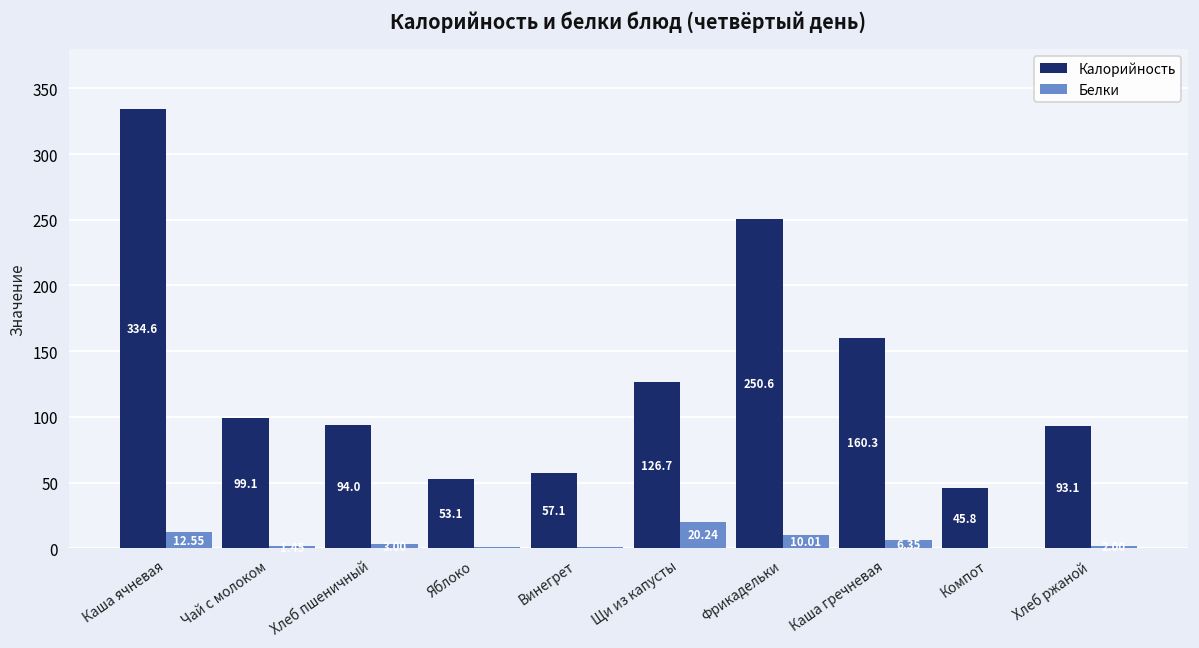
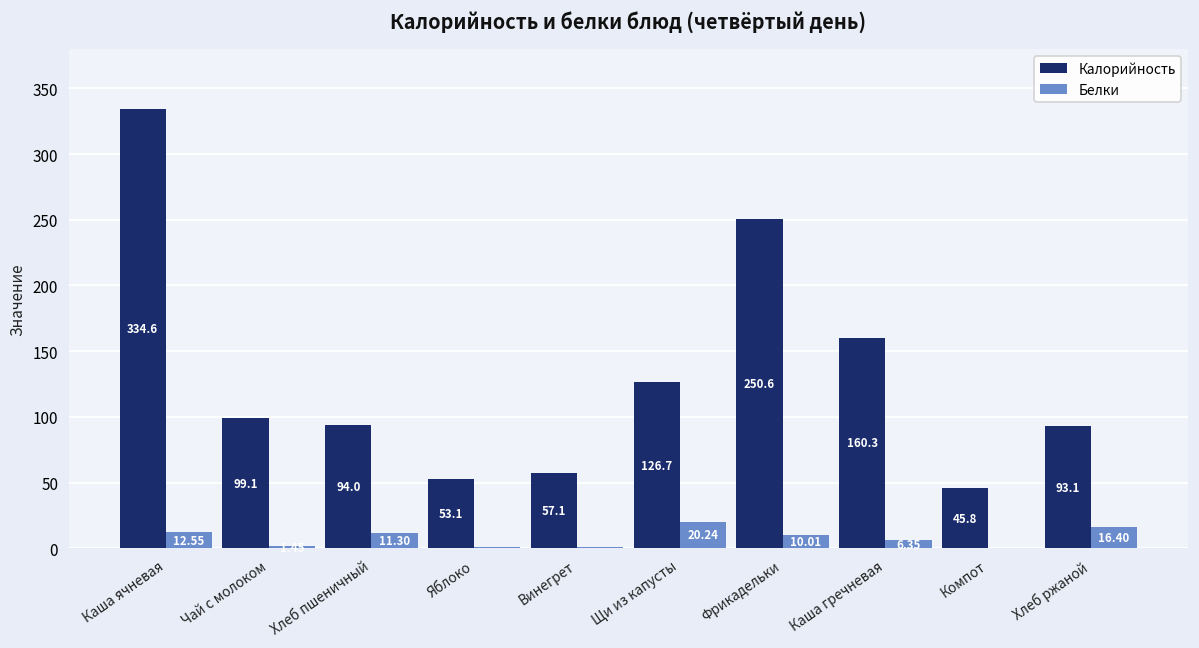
Белки, Хлеб пшеничный: 3 -> 11
Белки, Хлеб ржаной: 2 -> 16
